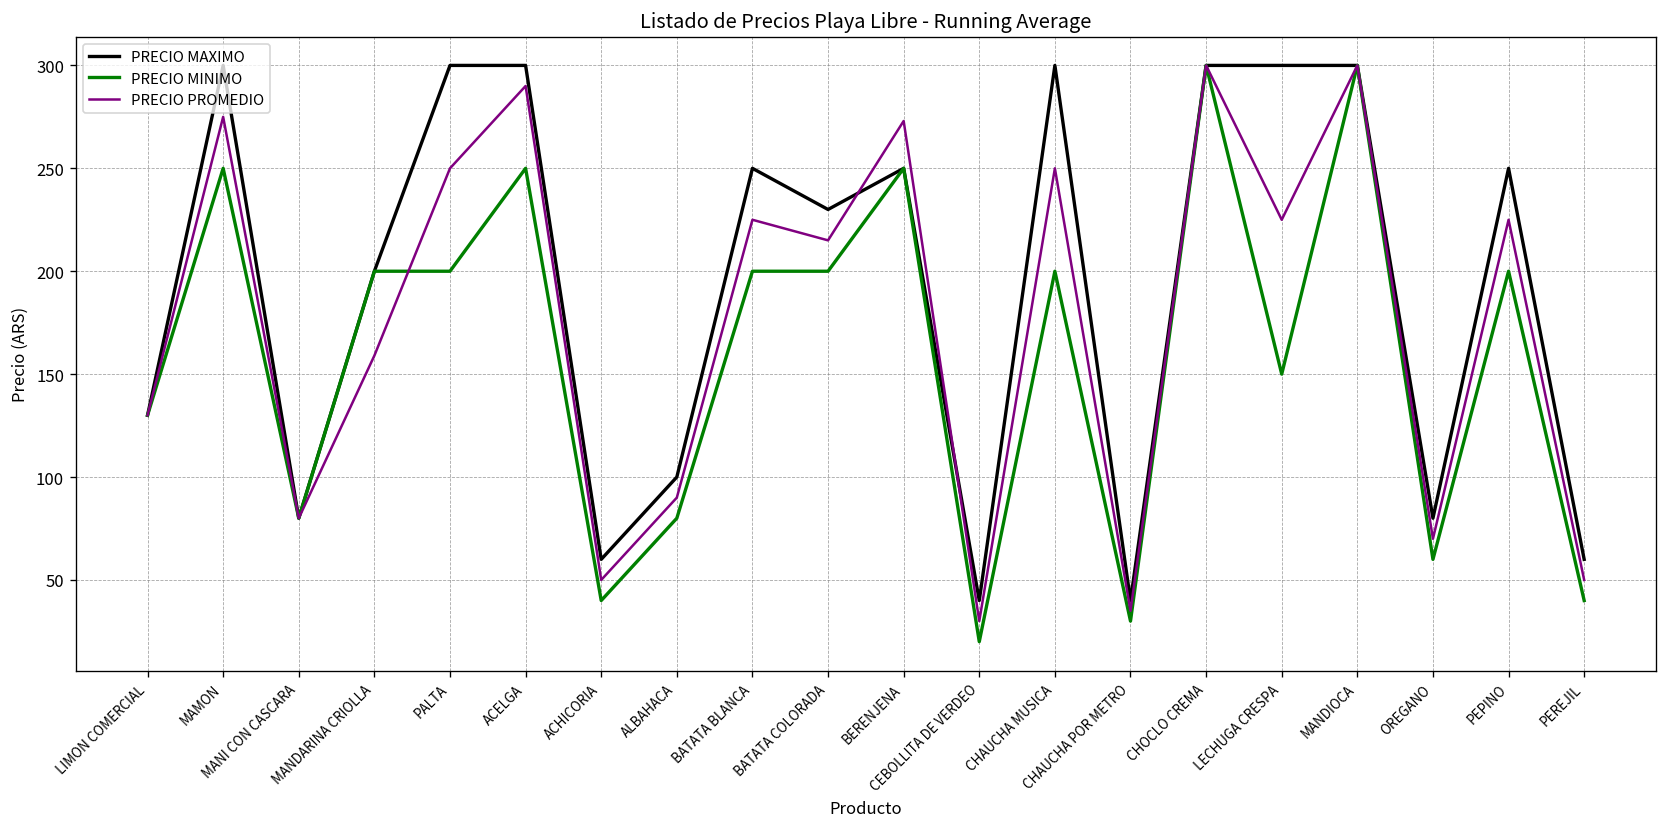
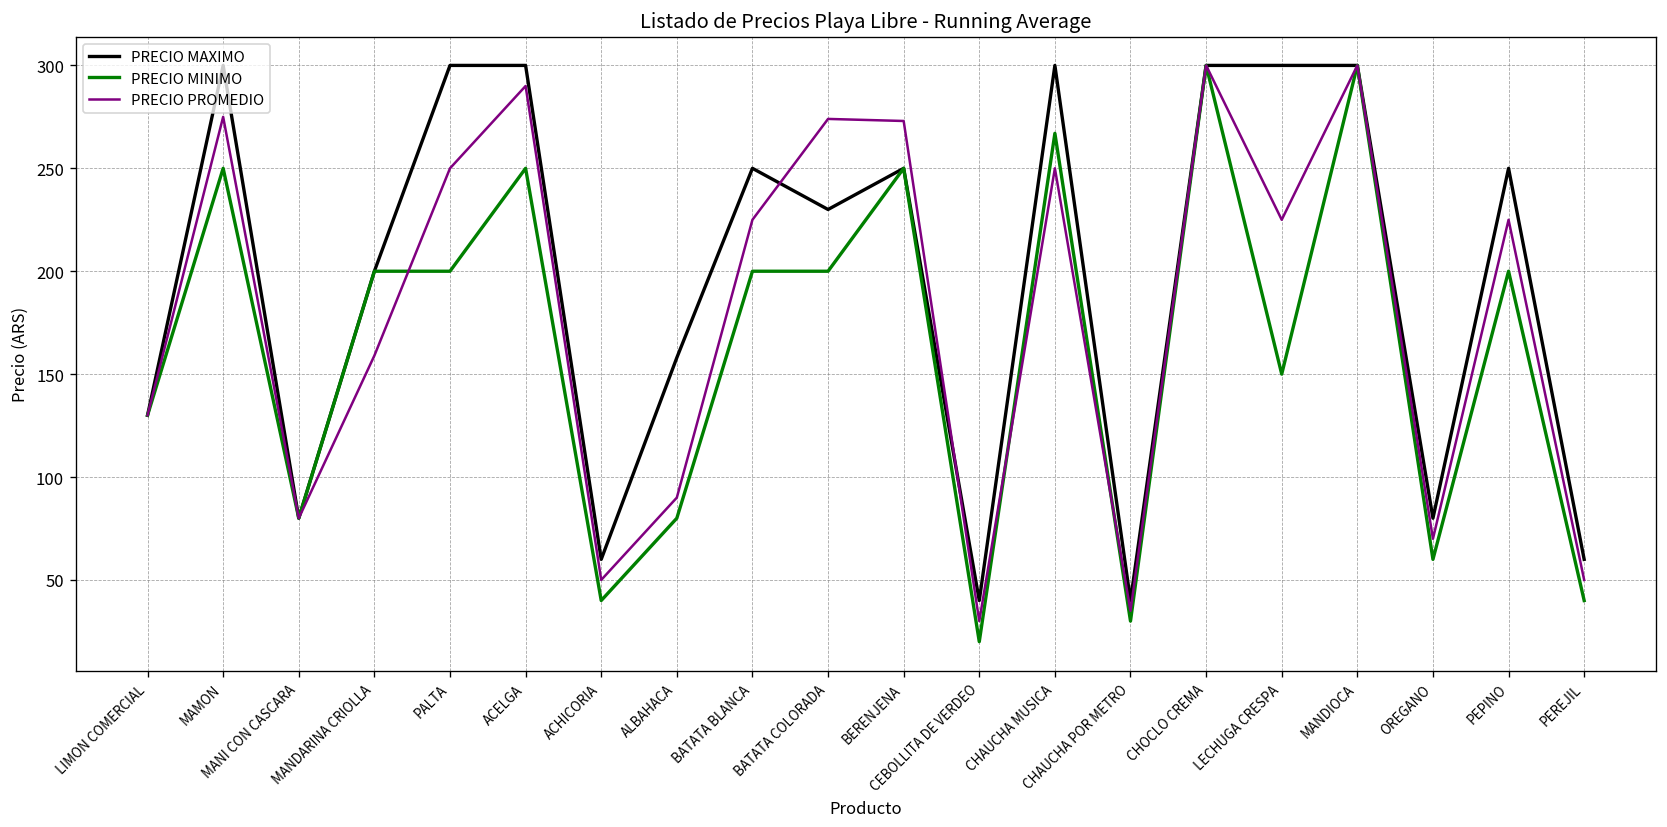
PRECIO MAXIMO, ALBAHACA: 100 -> 158
PRECIO PROMEDIO, BATATA COLORADA: 215 -> 274
PRECIO MINIMO, CHAUCHA MUSICA: 200 -> 267
